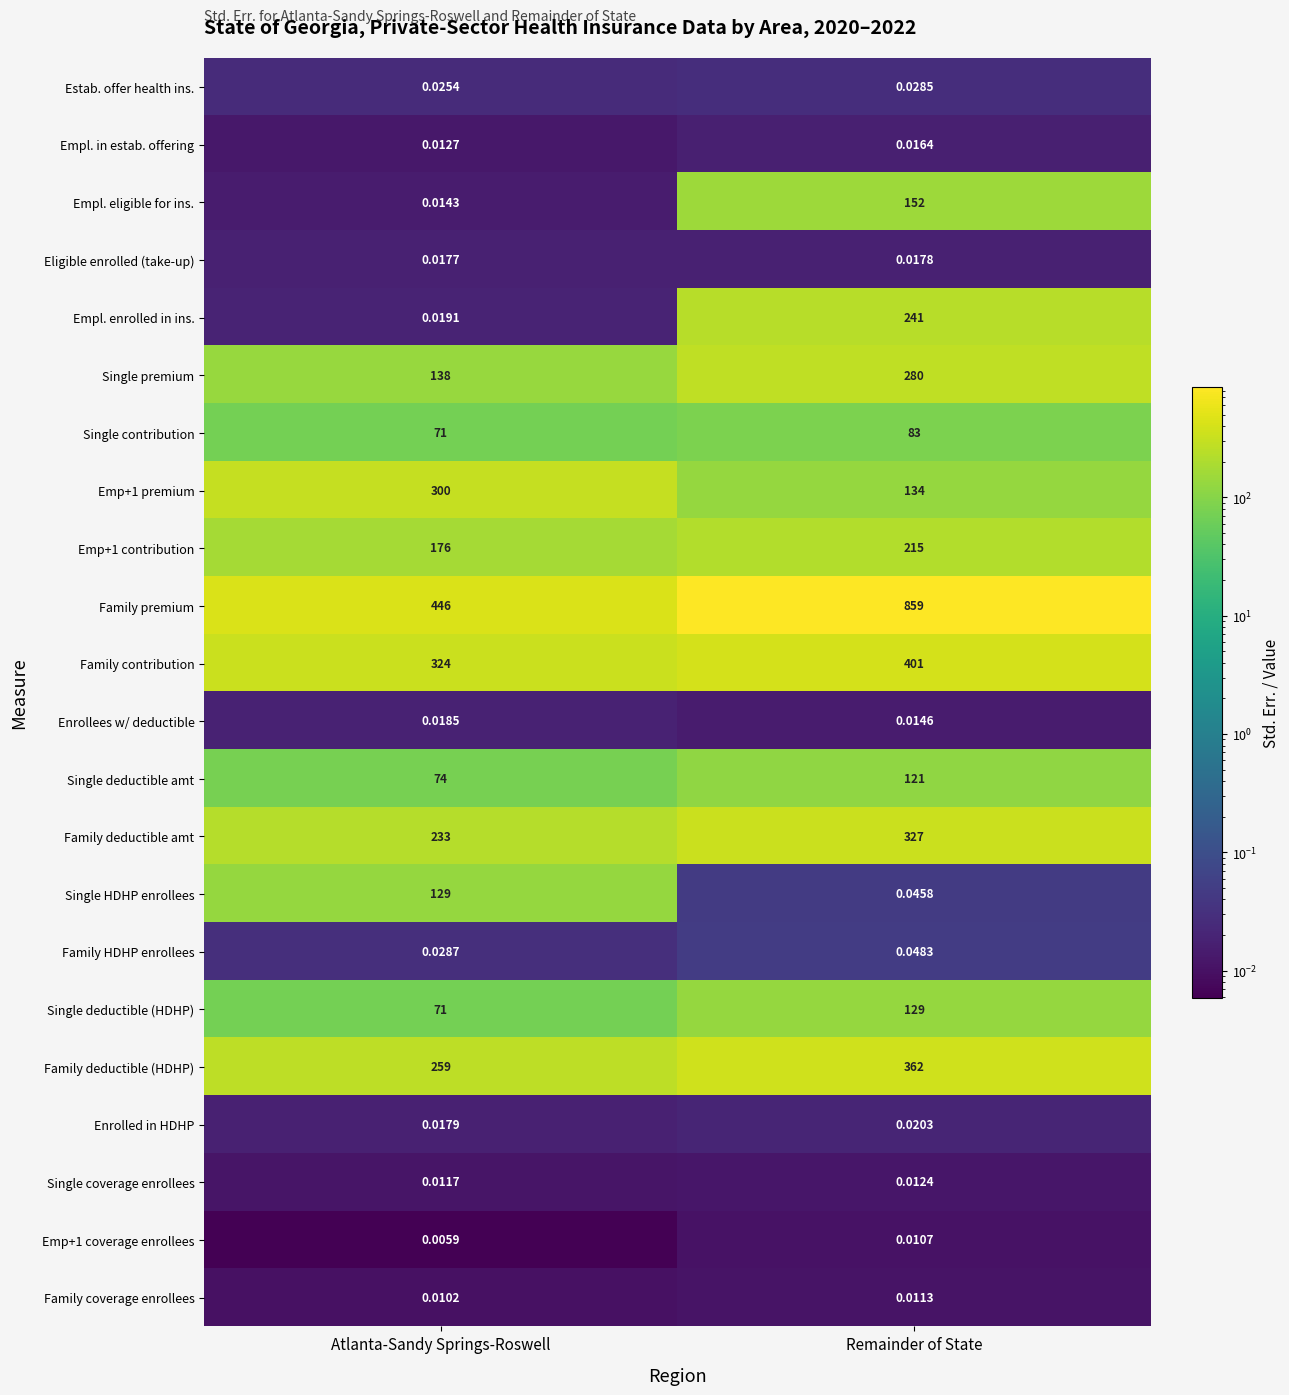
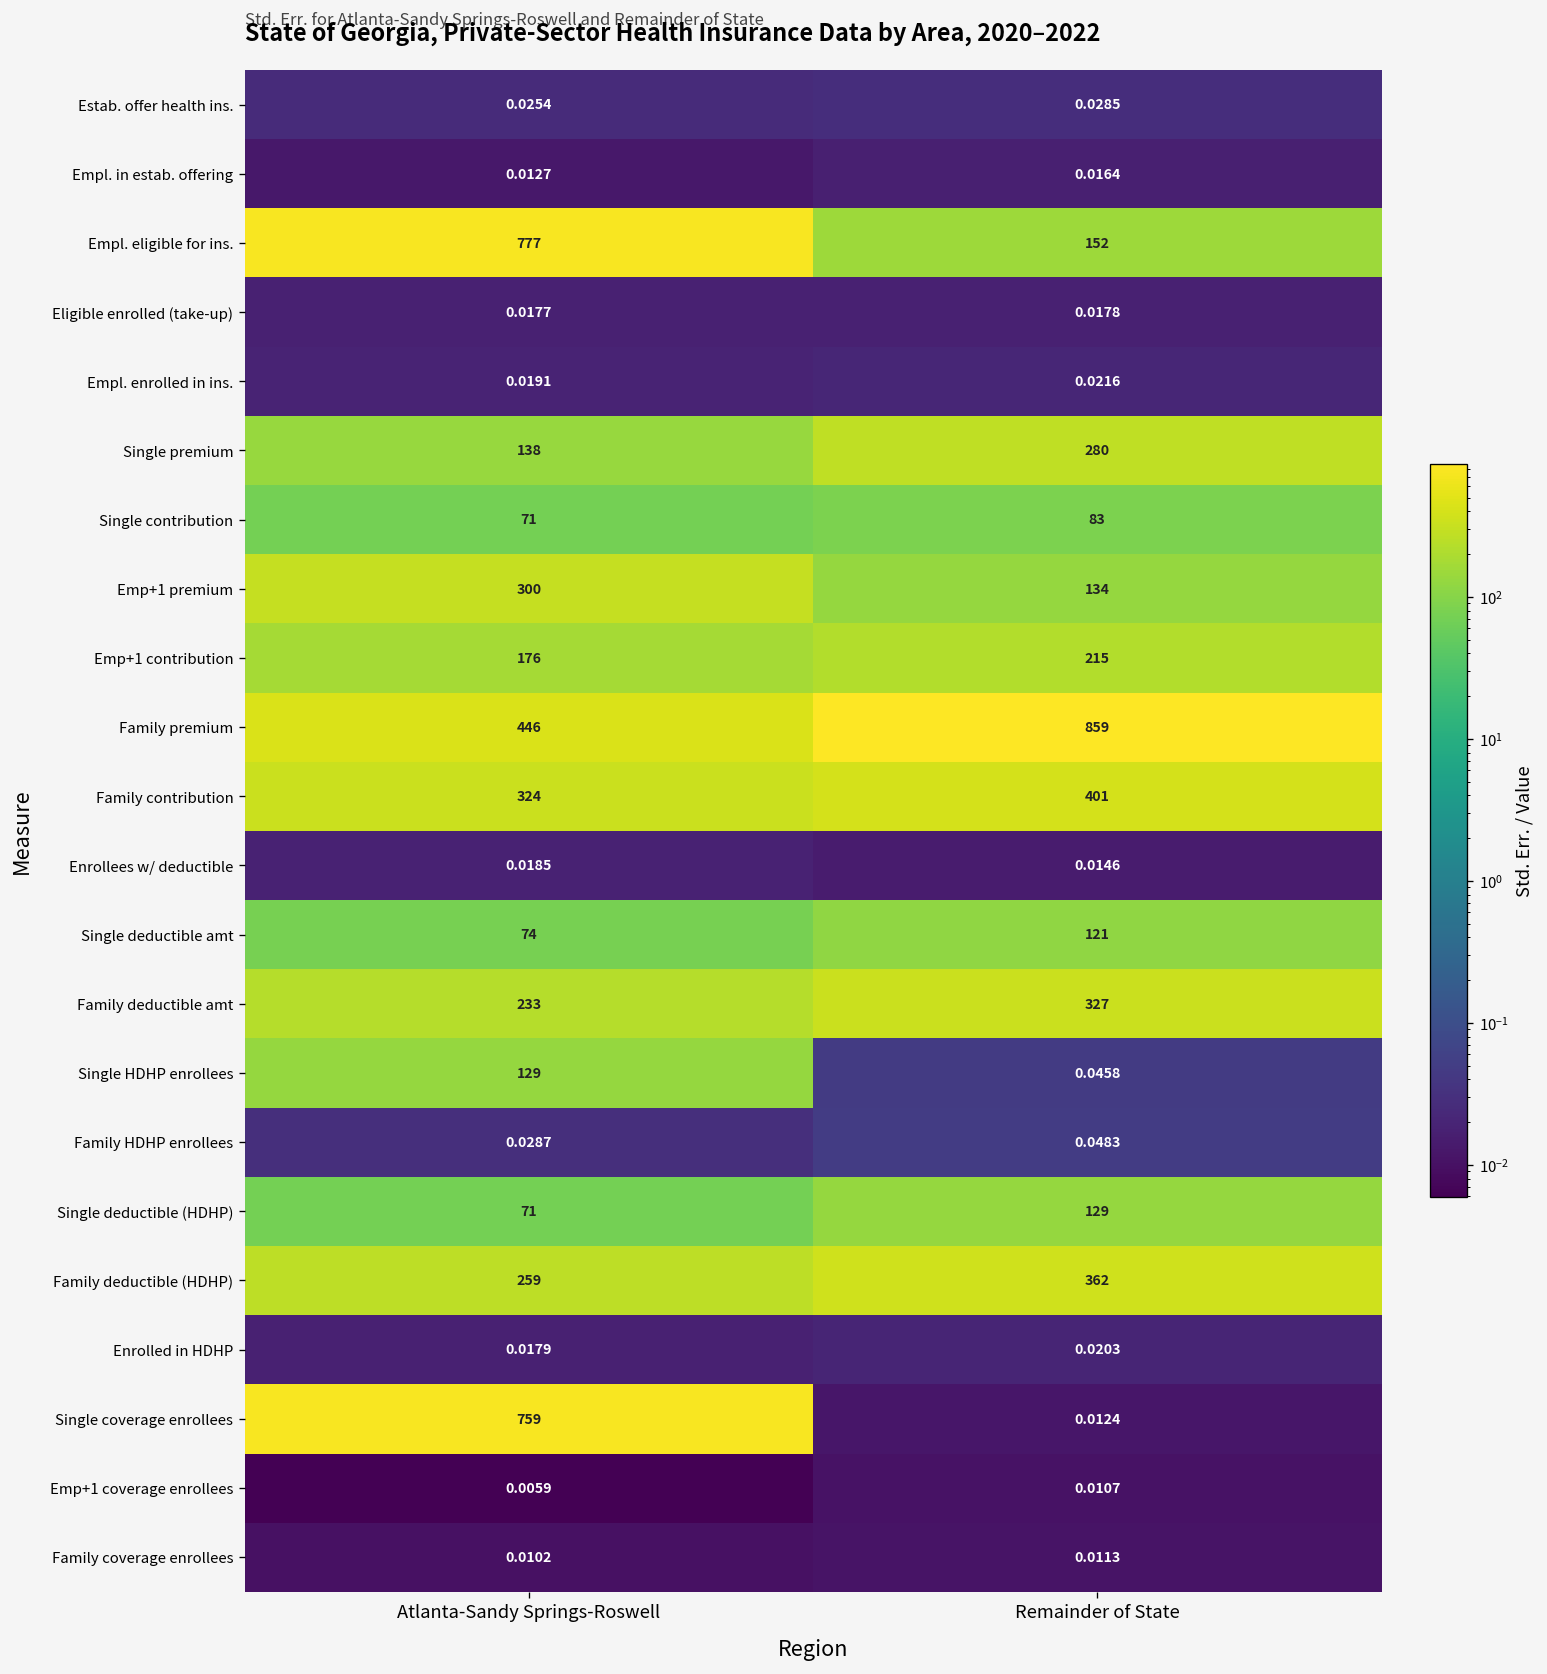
Empl. eligible for ins., Atlanta-Sandy Springs-Roswell: 0.0143 -> 777
Empl. enrolled in ins., Remainder of State: 241 -> 0.0216
Single coverage enrollees, Atlanta-Sandy Springs-Roswell: 0.0117 -> 759
